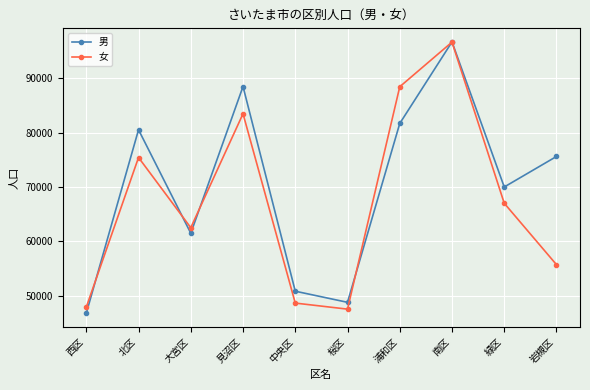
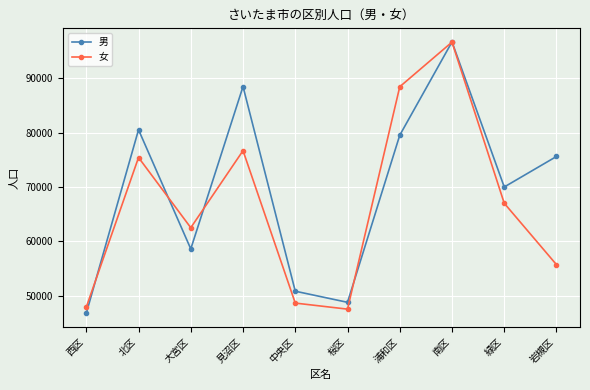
男, 大宮区: 61000 -> 59000
女, 見沼区: 83000 -> 77000
男, 浦和区: 82000 -> 80000
